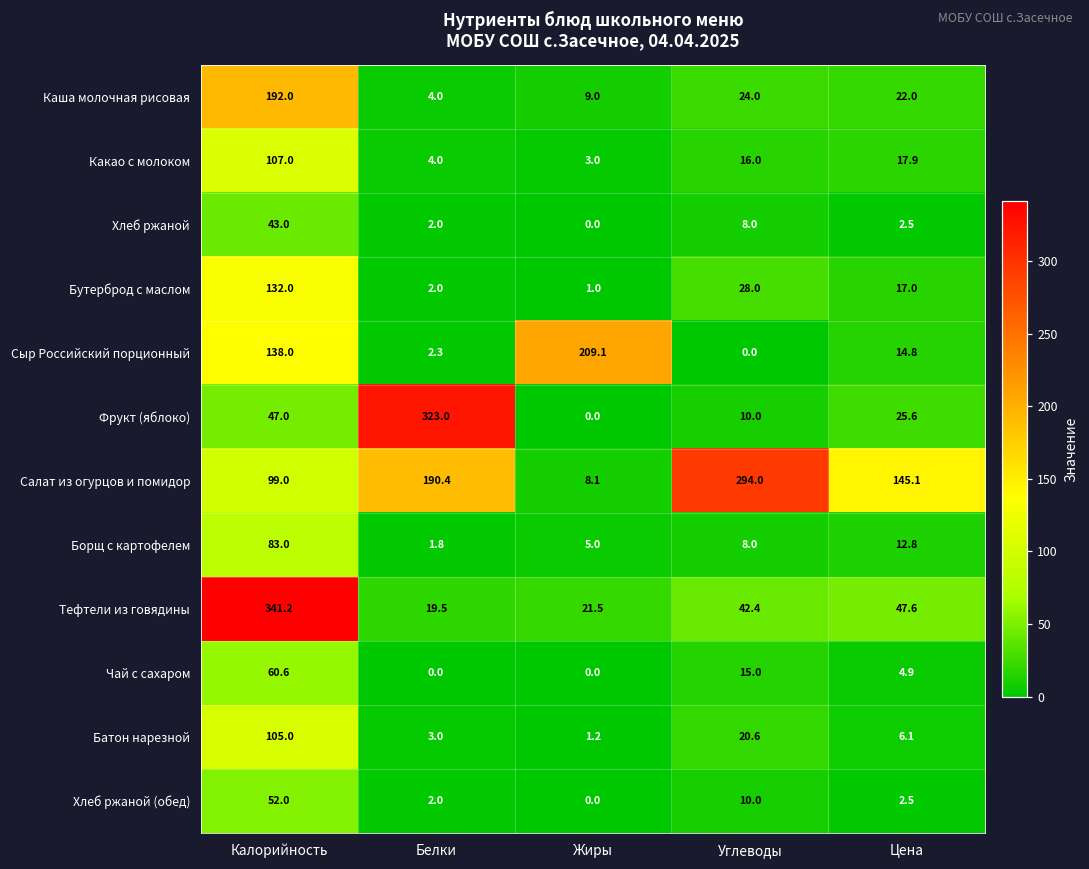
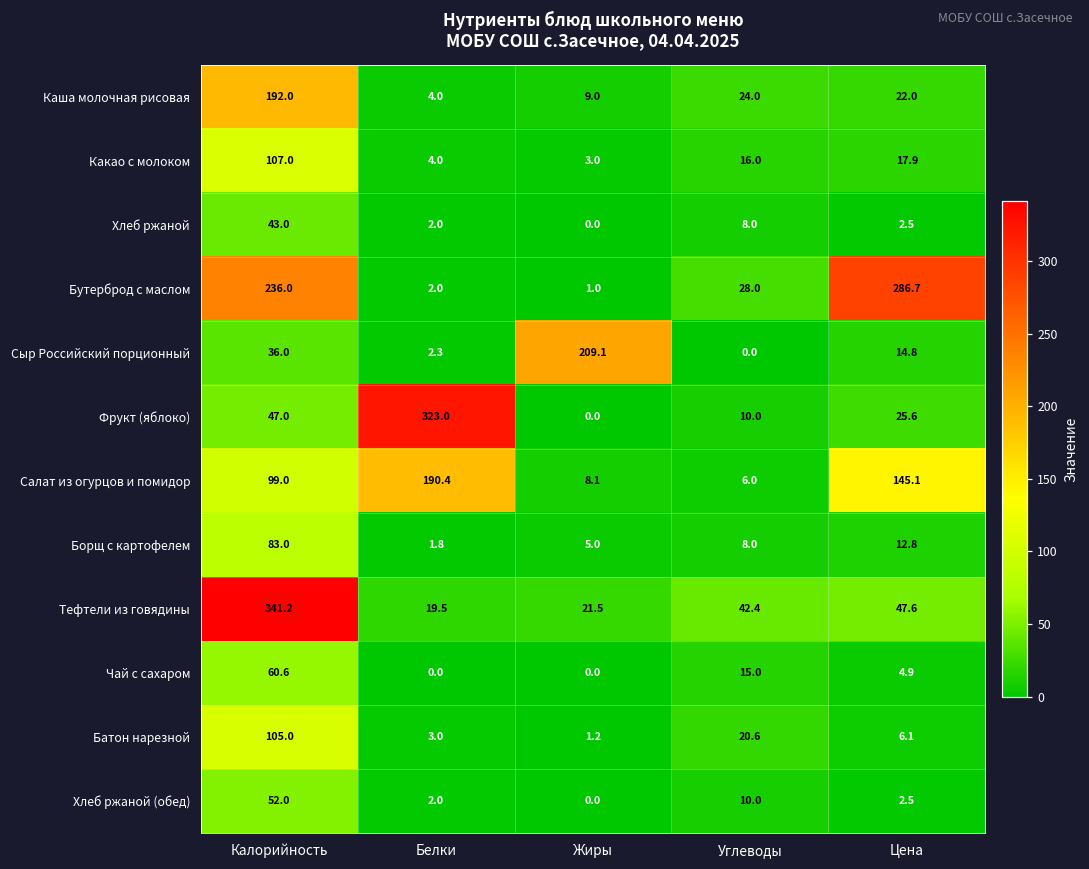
Бутерброд с маслом, Калорийность: 132.0 -> 236.0
Бутерброд с маслом, Цена: 17.0 -> 286.7
Сыр Российский порционный, Калорийность: 138.0 -> 36.0
Салат из огурцов и помидор, Углеводы: 294.0 -> 6.0
